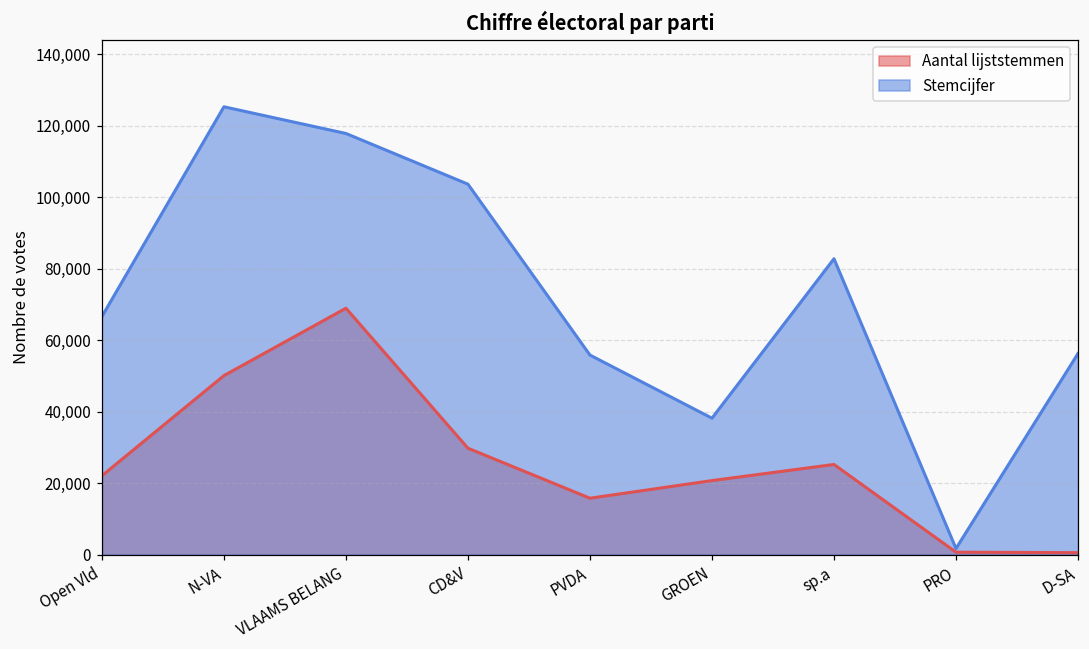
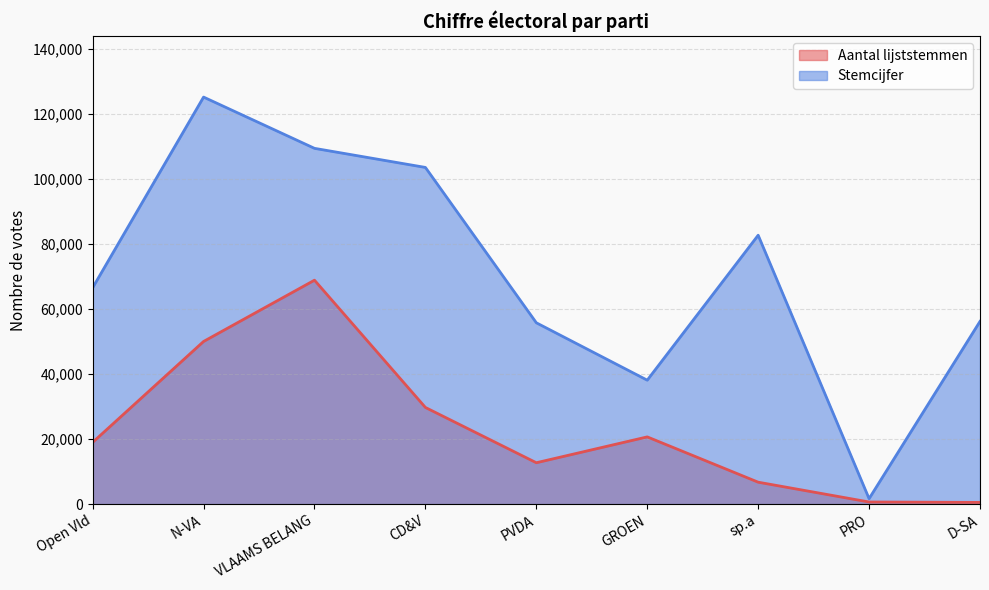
Aantal lijststemmen, Open Vld: 22,000 -> 19,000
Stemcijfer, VLAAMS BELANG: 118,000 -> 109,000
Aantal lijststemmen, PVDA: 16,000 -> 13,000
Aantal lijststemmen, sp.a: 25,000 -> 7,000
